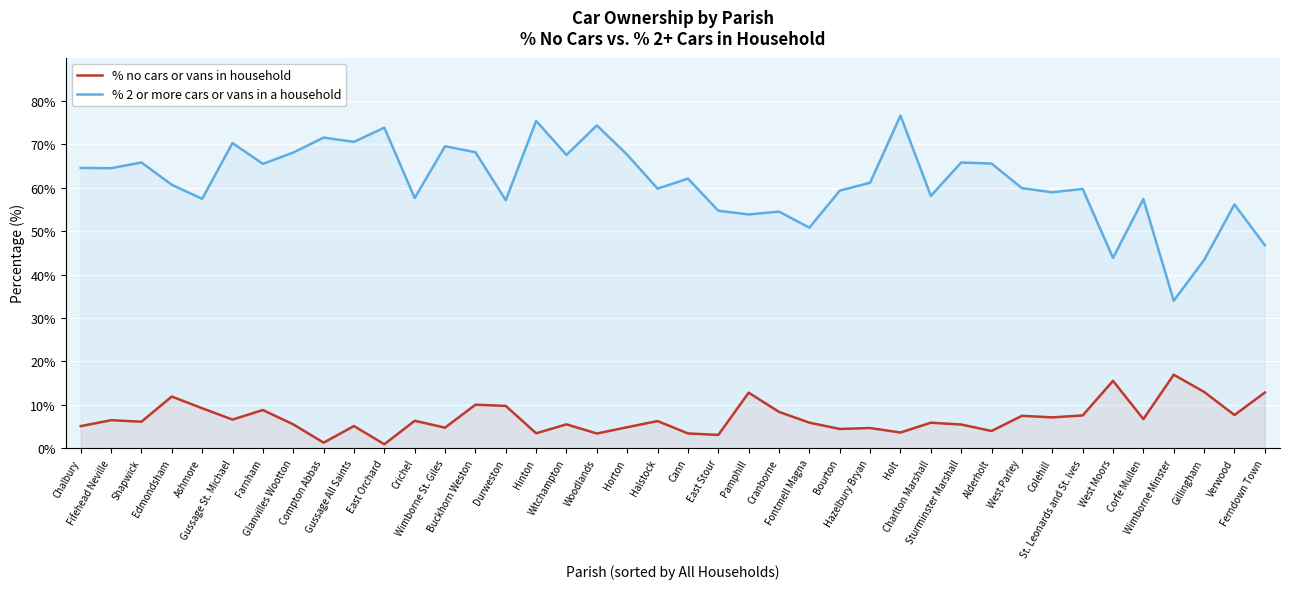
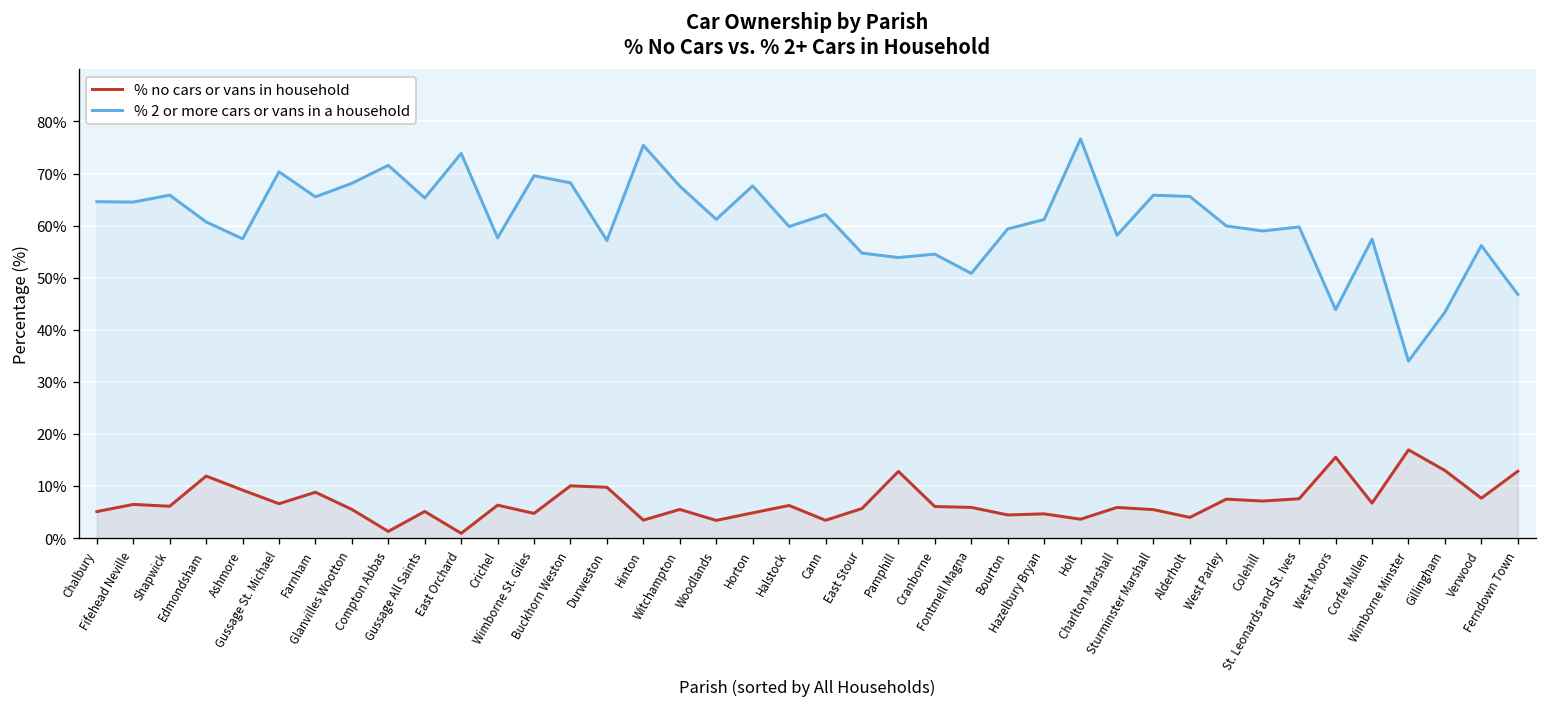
% 2 or more cars or vans in a household, Gussage All Saints: 71% -> 65%
% 2 or more cars or vans in a household, Woodlands: 74% -> 61%
% no cars or vans in household, East Stour: 3% -> 6%
% no cars or vans in household, Cranborne: 8% -> 6%
